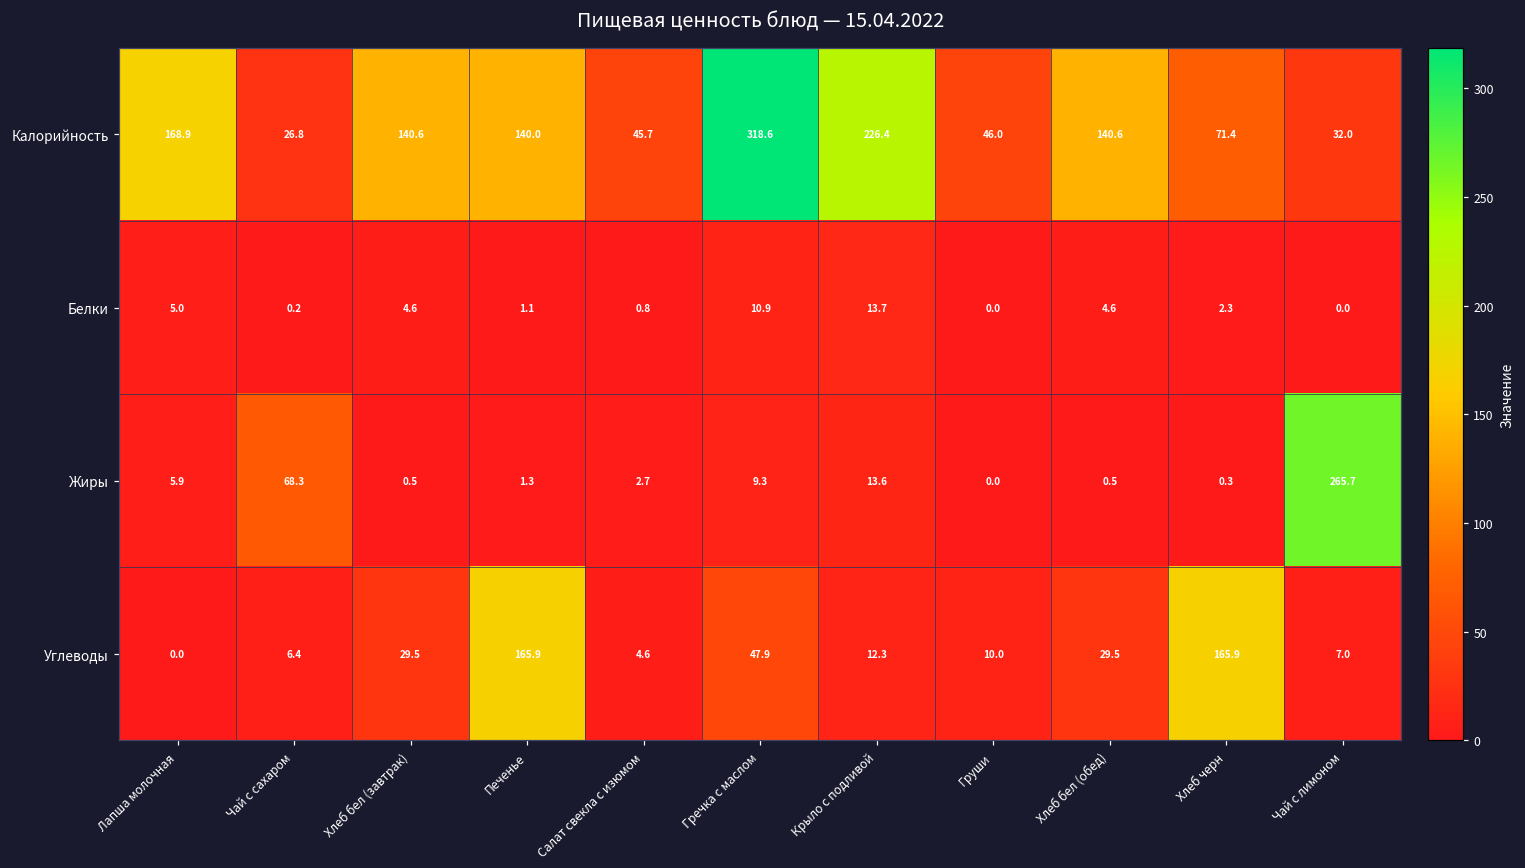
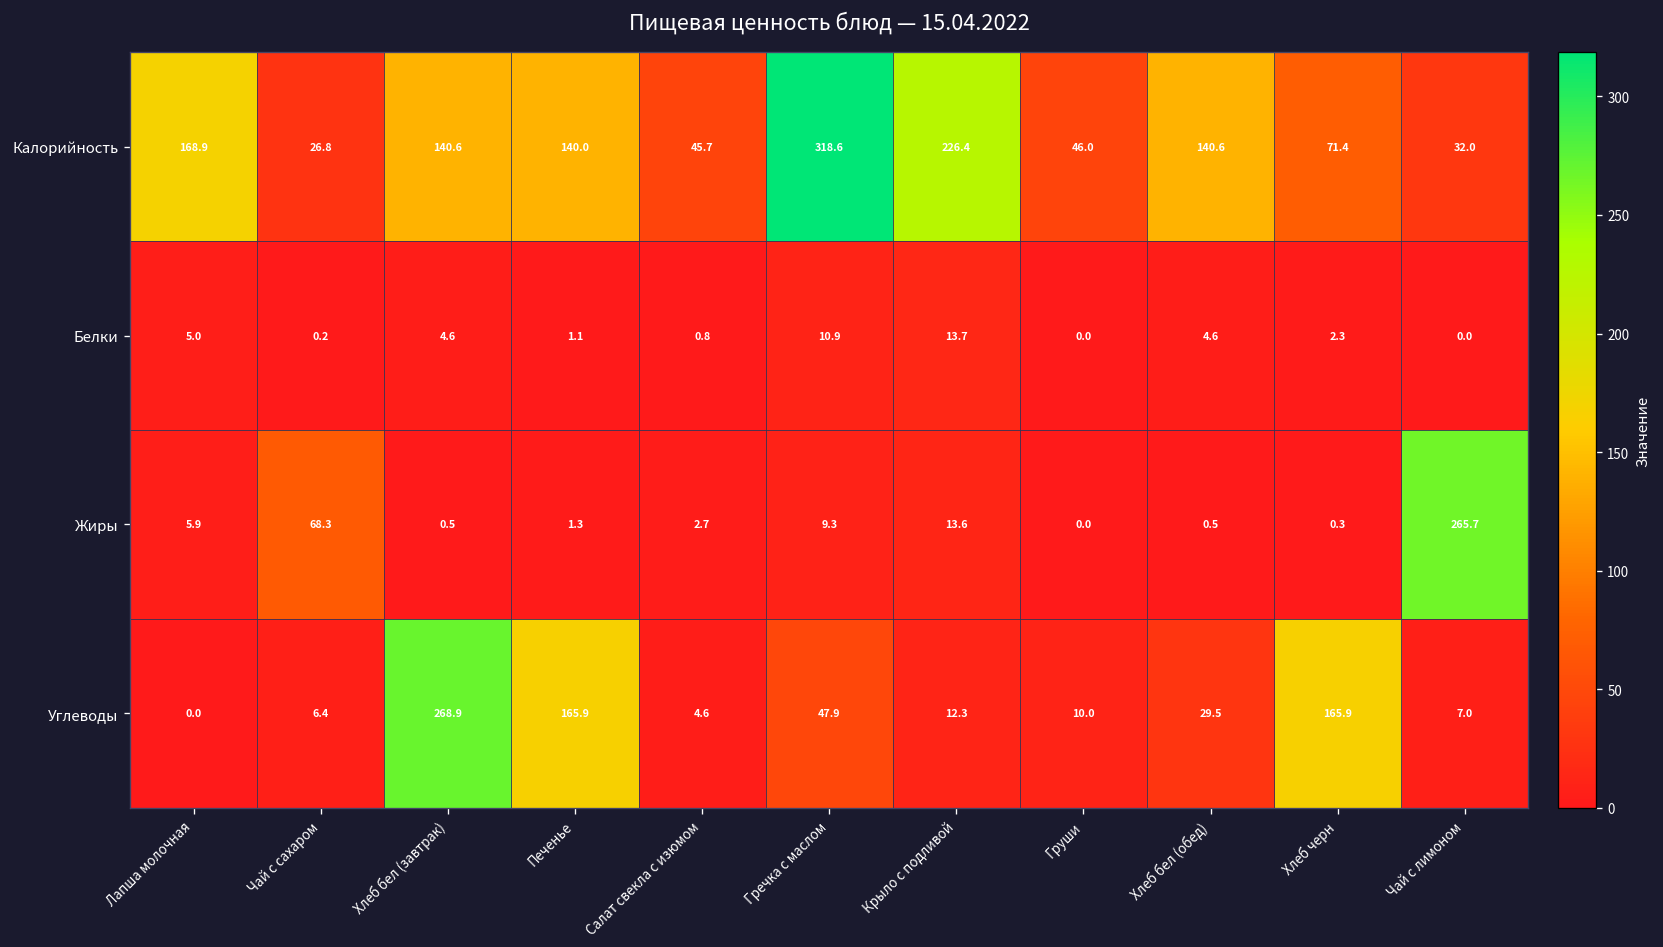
Углеводы, Хлеб бел (завтрак): 29.5 -> 268.9
